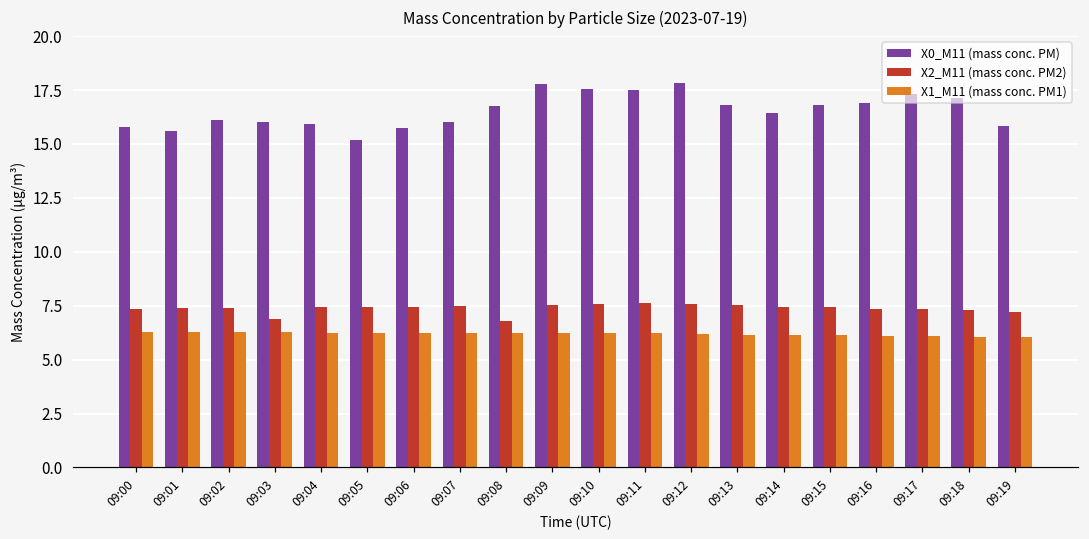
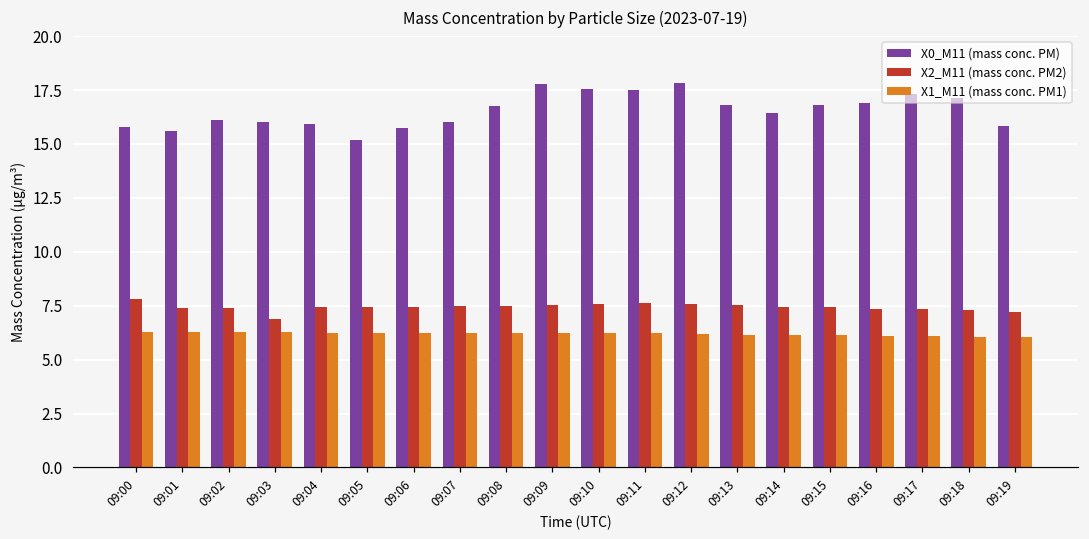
X2_M11 (mass conc. PM2), 09:00: 7.3 -> 7.8
X2_M11 (mass conc. PM2), 09:08: 6.8 -> 7.5
